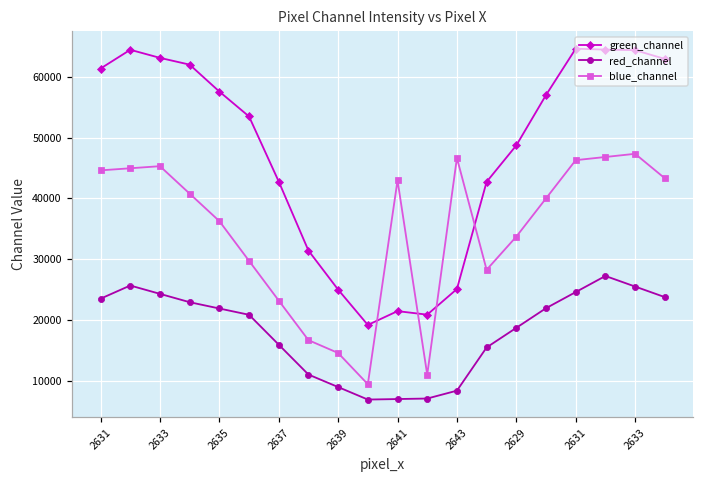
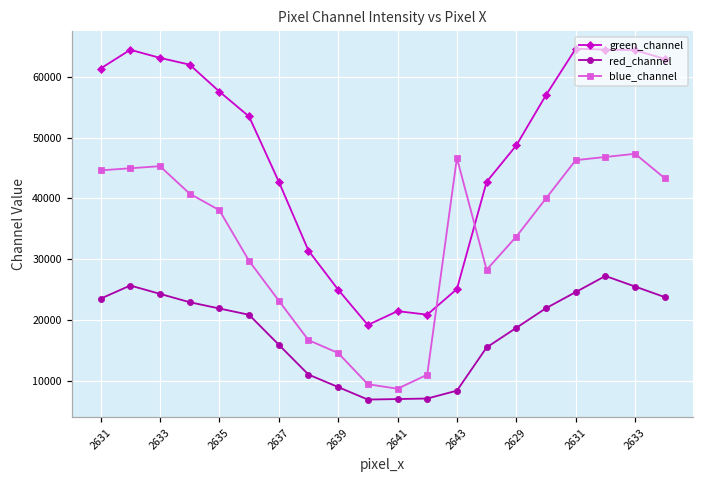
blue_channel, 2635: 36000 -> 38000
blue_channel, 2641: 43000 -> 9000
